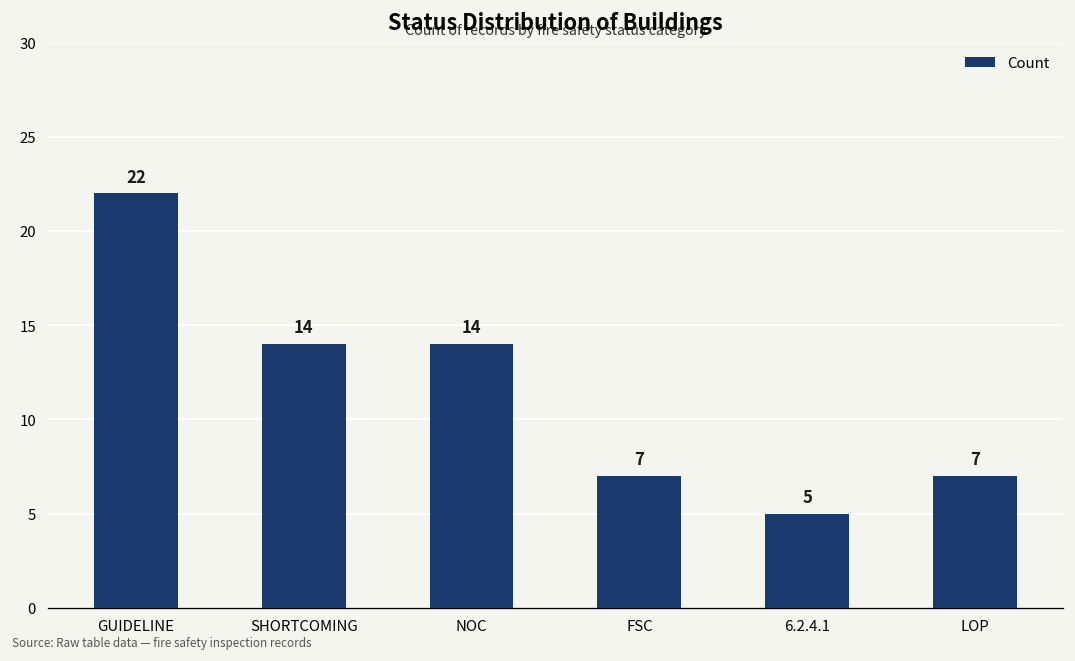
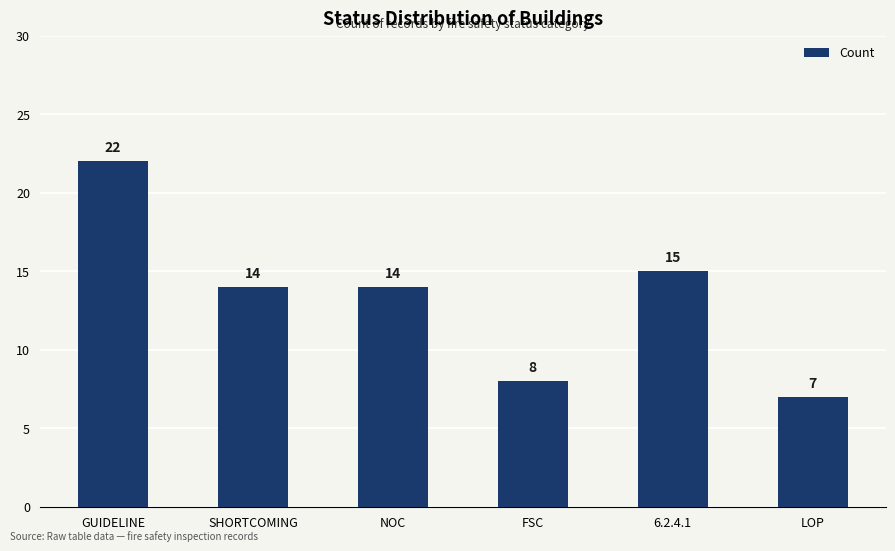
FSC: 7 -> 8
6.2.4.1: 5 -> 15
